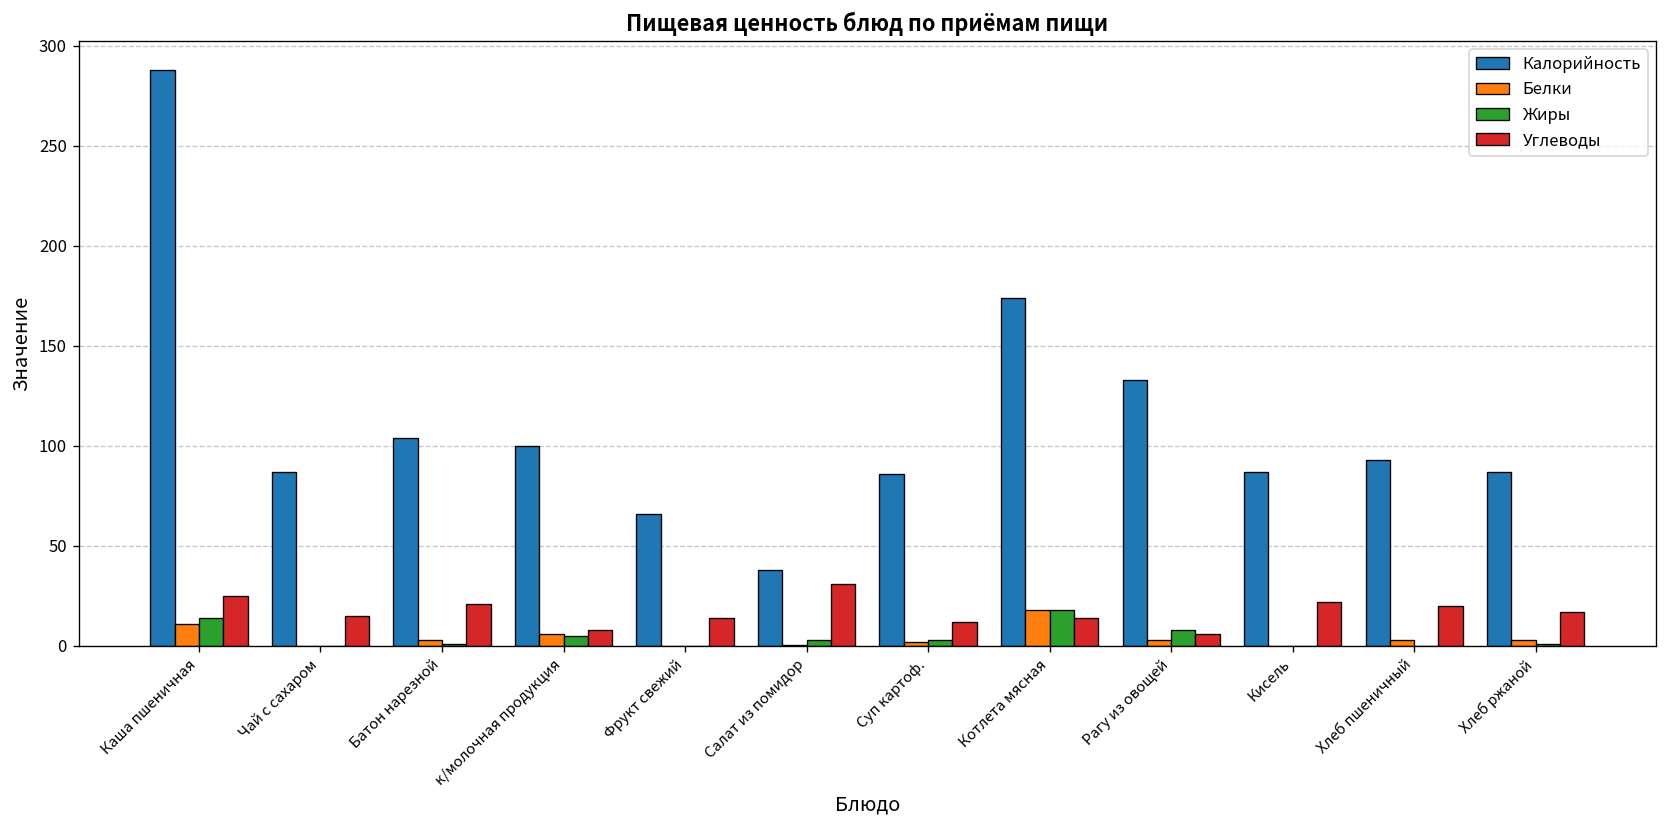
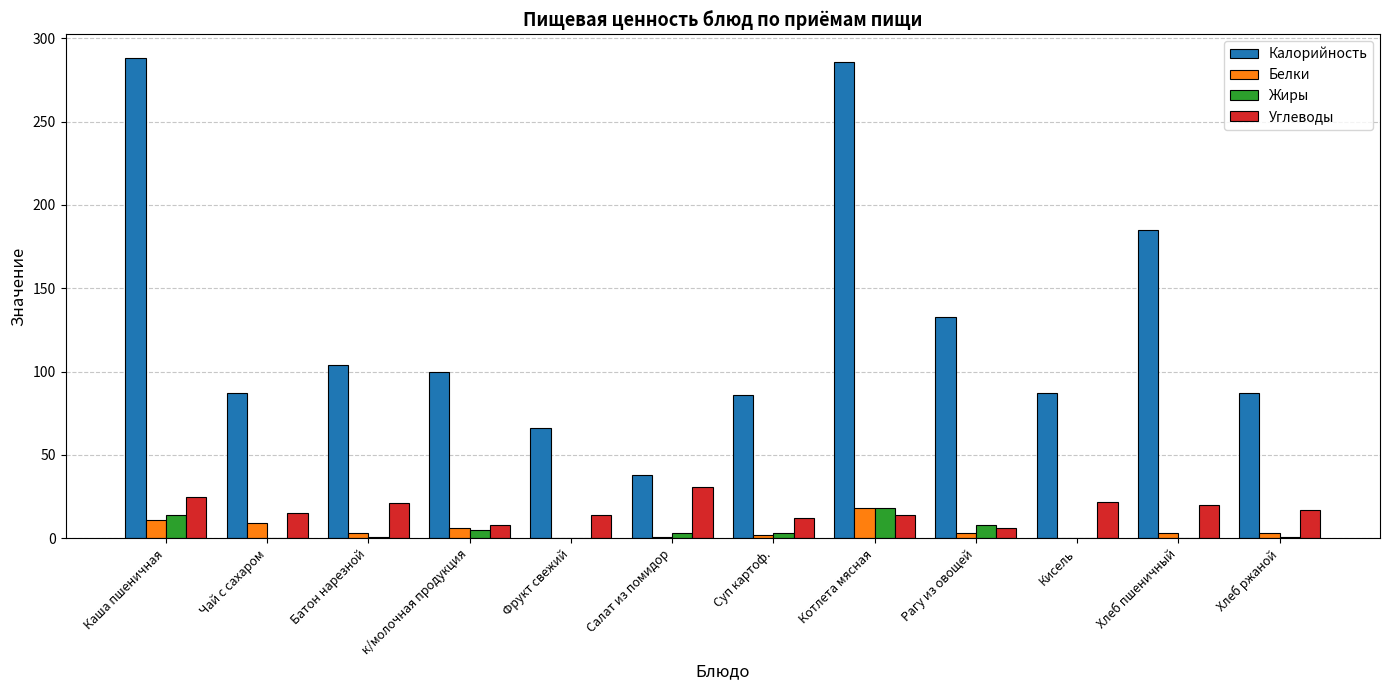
Белки, Чай с сахаром: 0 -> 9
Калорийность, Котлета мясная: 174 -> 286
Калорийность, Хлеб пшеничный: 93 -> 185
